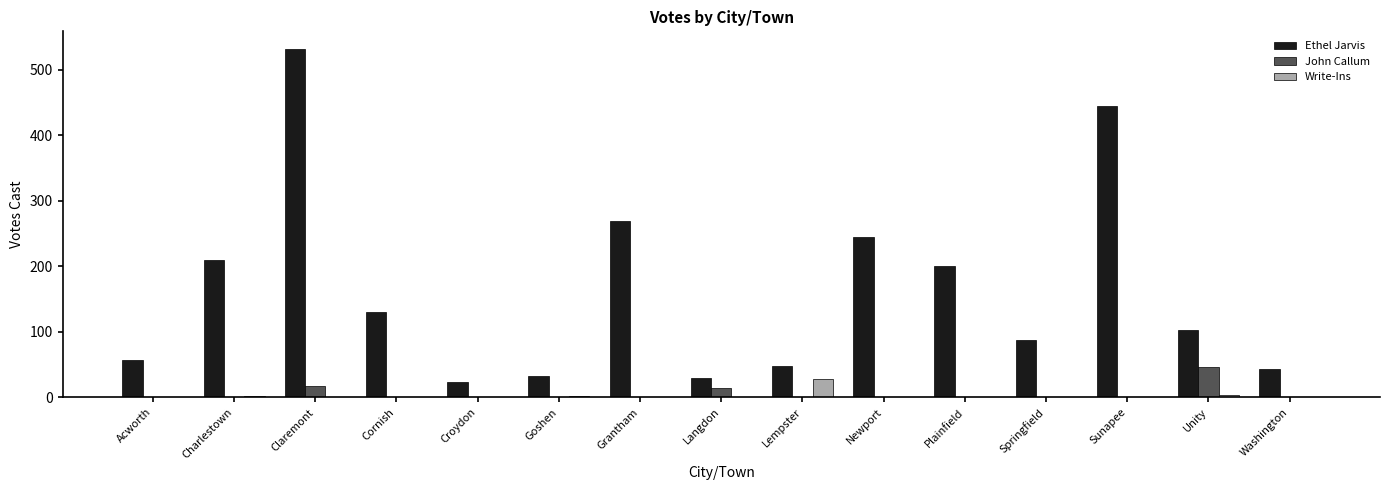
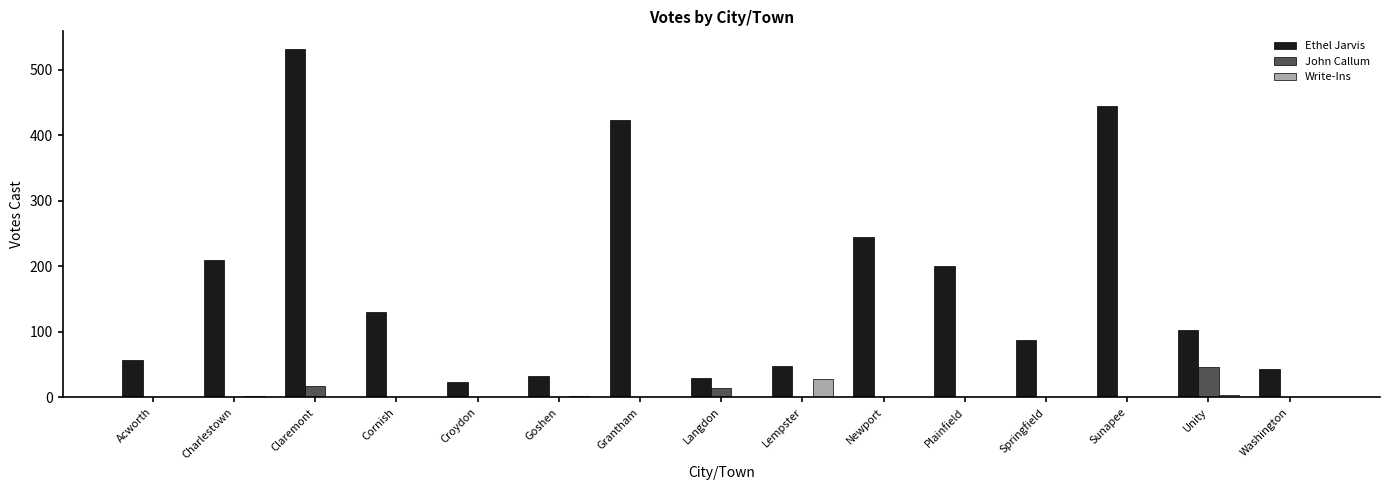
Ethel Jarvis, Grantham: 270 -> 420
